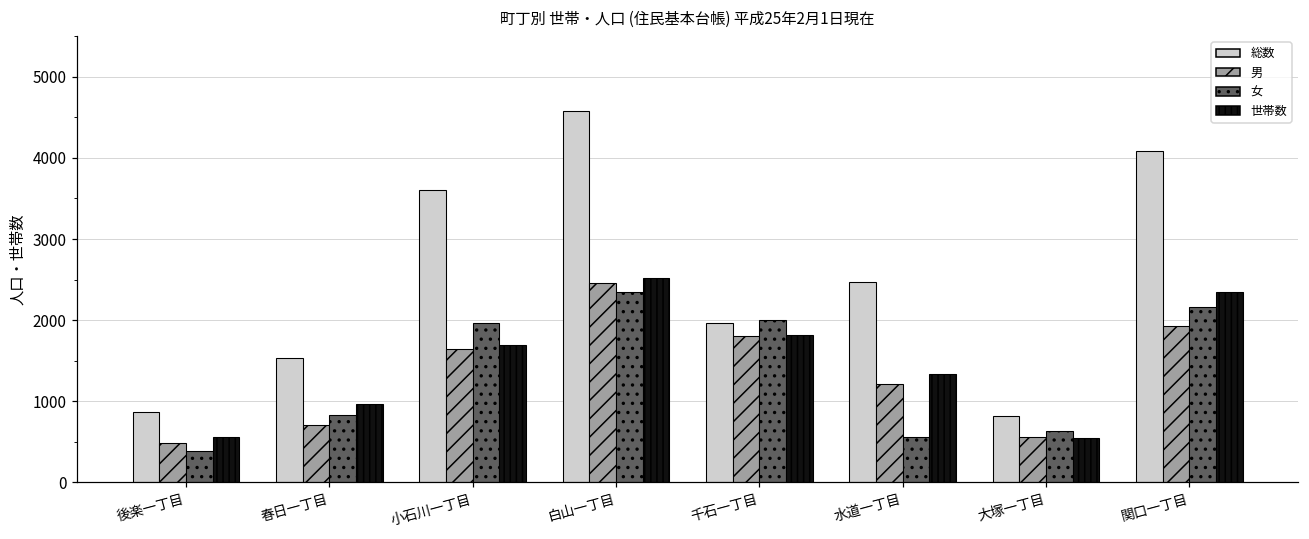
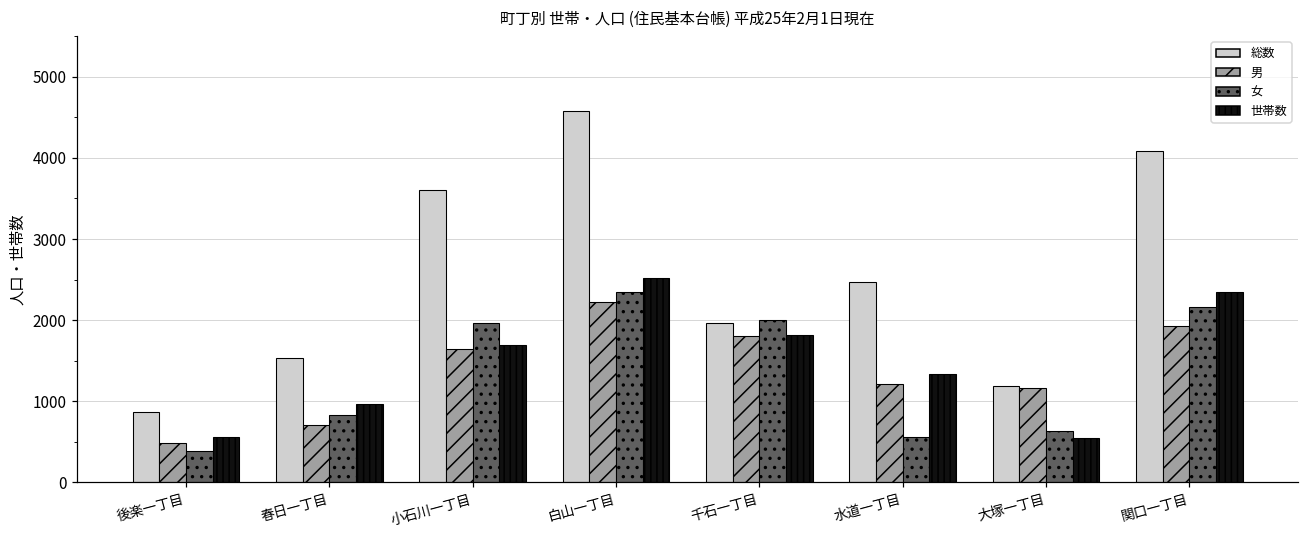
男, 白山一丁目: 2500 -> 2200
総数, 大塚一丁目: 800 -> 1200
男, 大塚一丁目: 600 -> 1200
